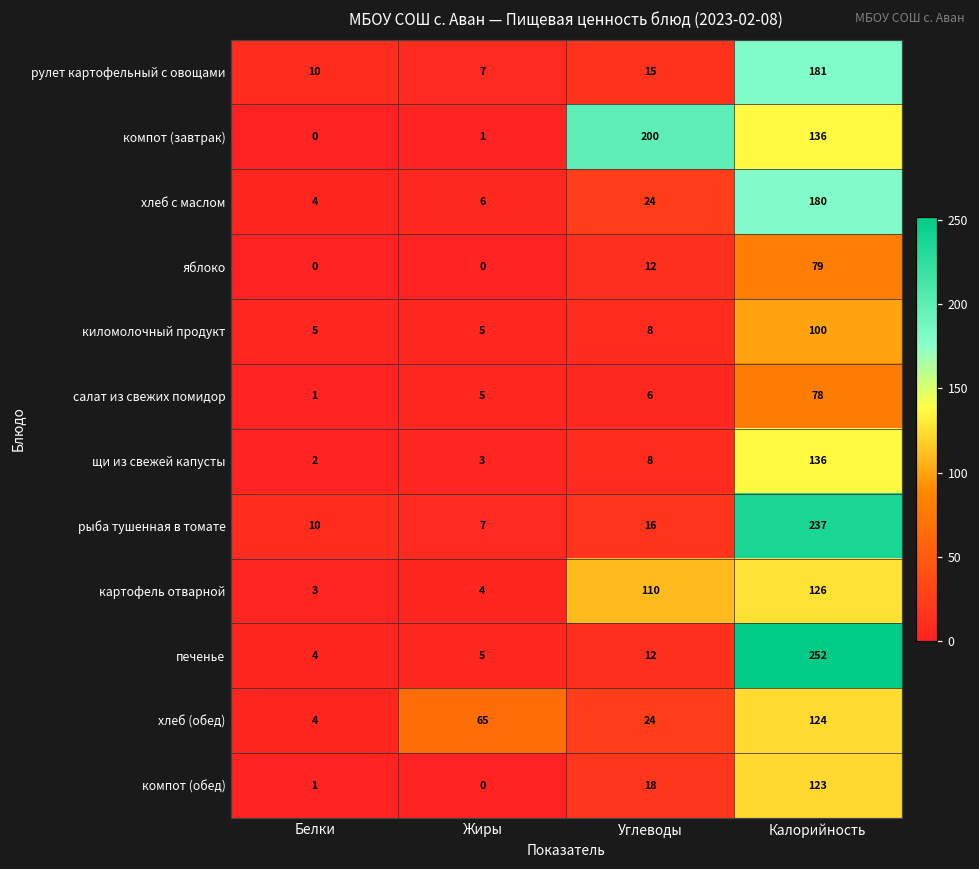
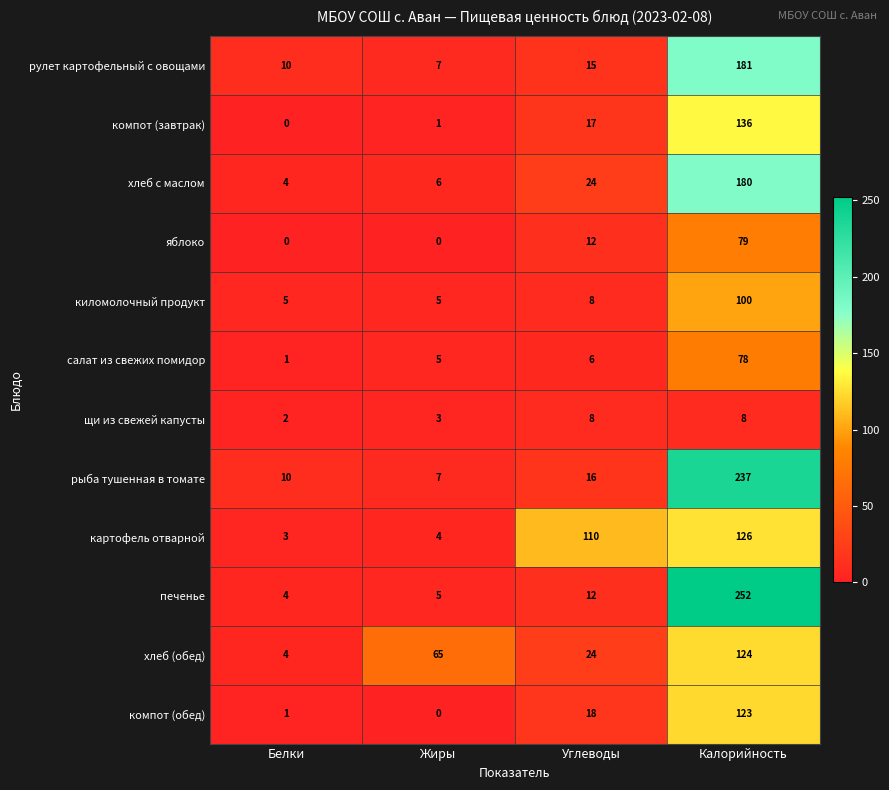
компот (завтрак), Углеводы: 200 -> 17
щи из свежей капусты, Калорийность: 136 -> 8
